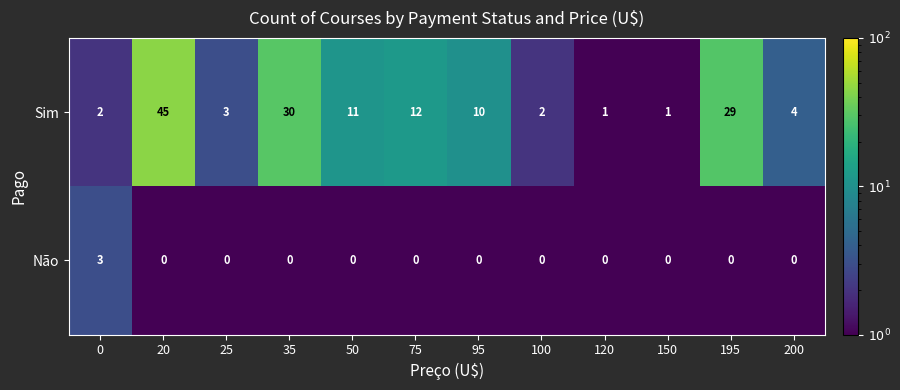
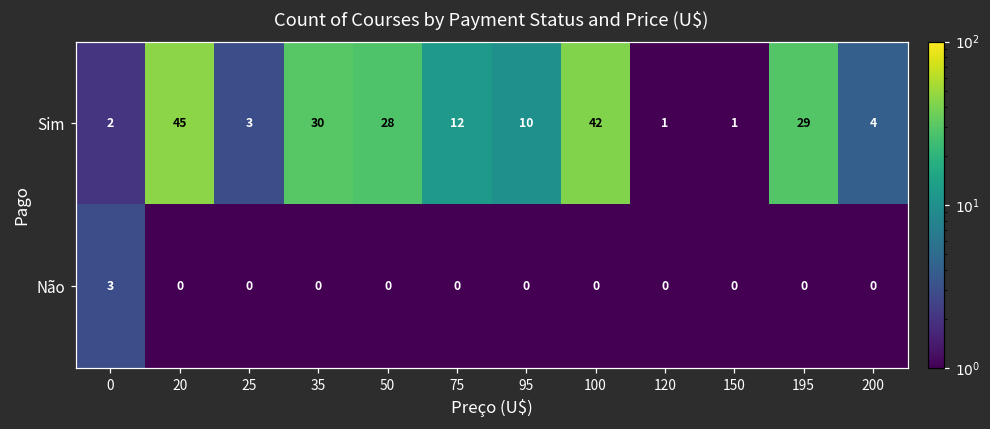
Sim, 50: 11 -> 28
Sim, 100: 2 -> 42
